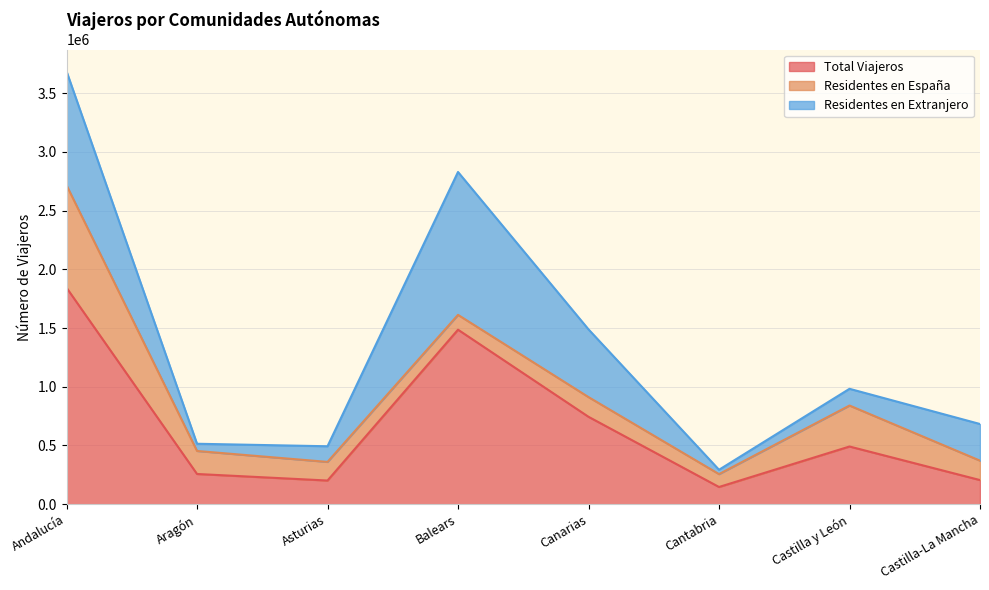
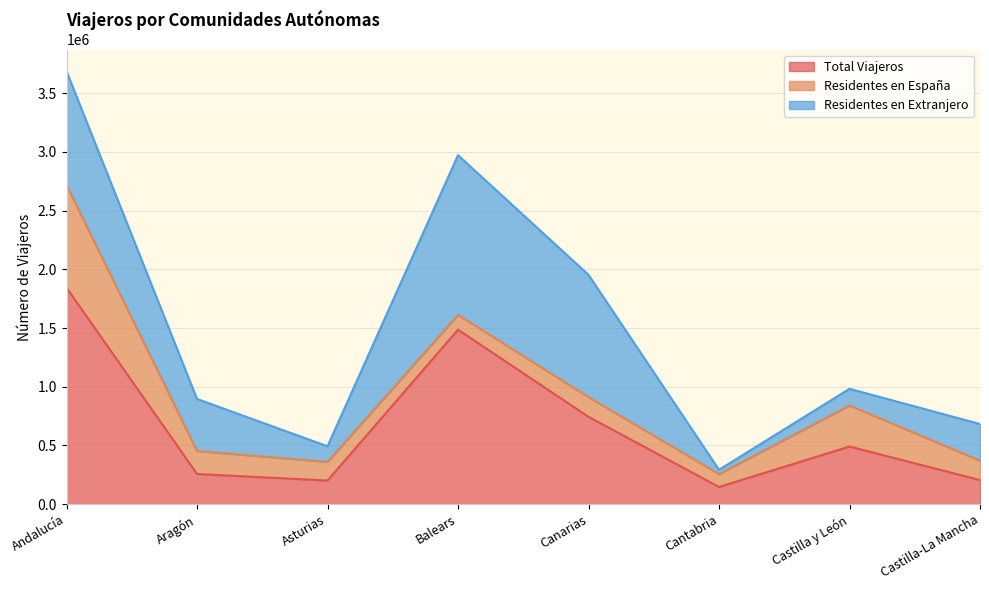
Residentes en Extranjero, Aragón: 60000 -> 440000
Residentes en Extranjero, Balears: 1220000 -> 1360000
Residentes en Extranjero, Canarias: 580000 -> 1040000
